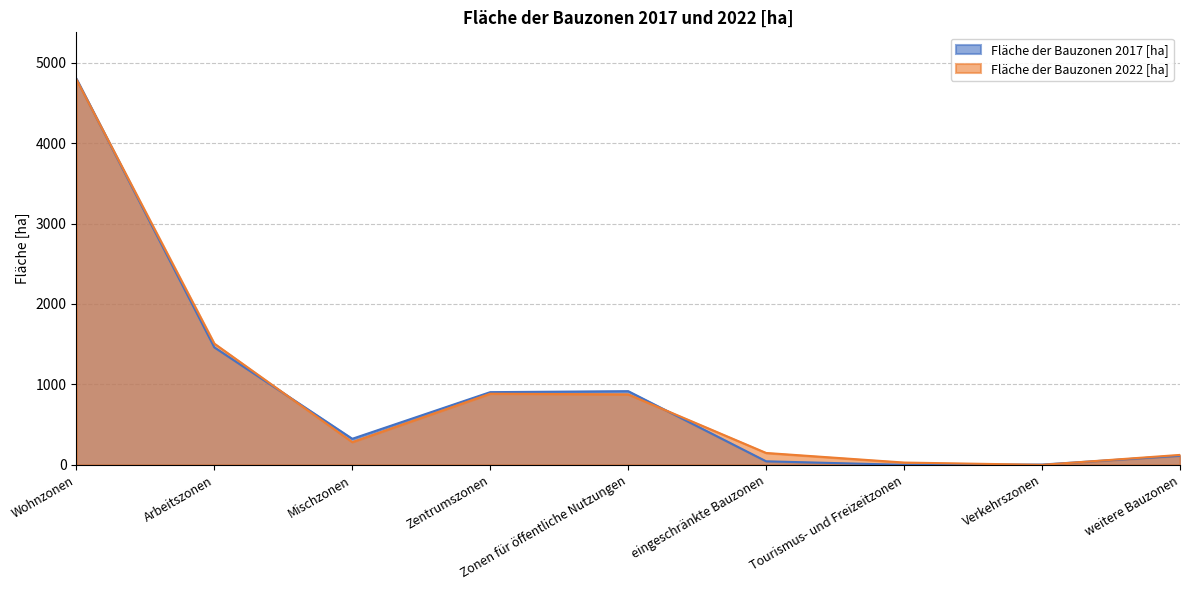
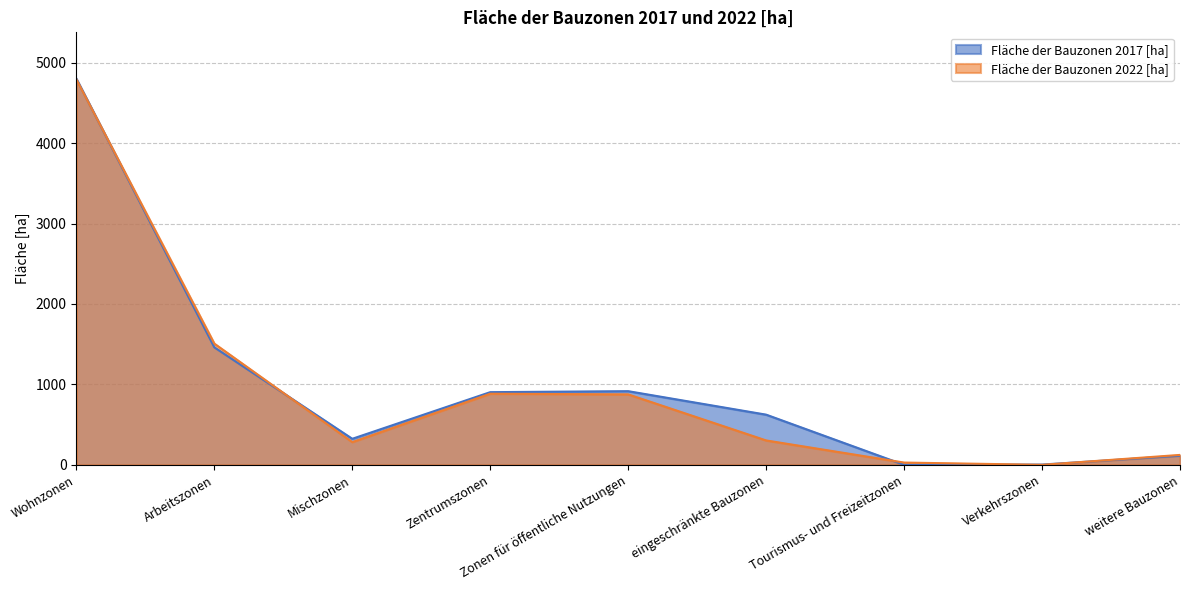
Fläche der Bauzonen 2017 [ha], eingeschränkte Bauzonen: 0 -> 600
Fläche der Bauzonen 2022 [ha], eingeschränkte Bauzonen: 100 -> 300
